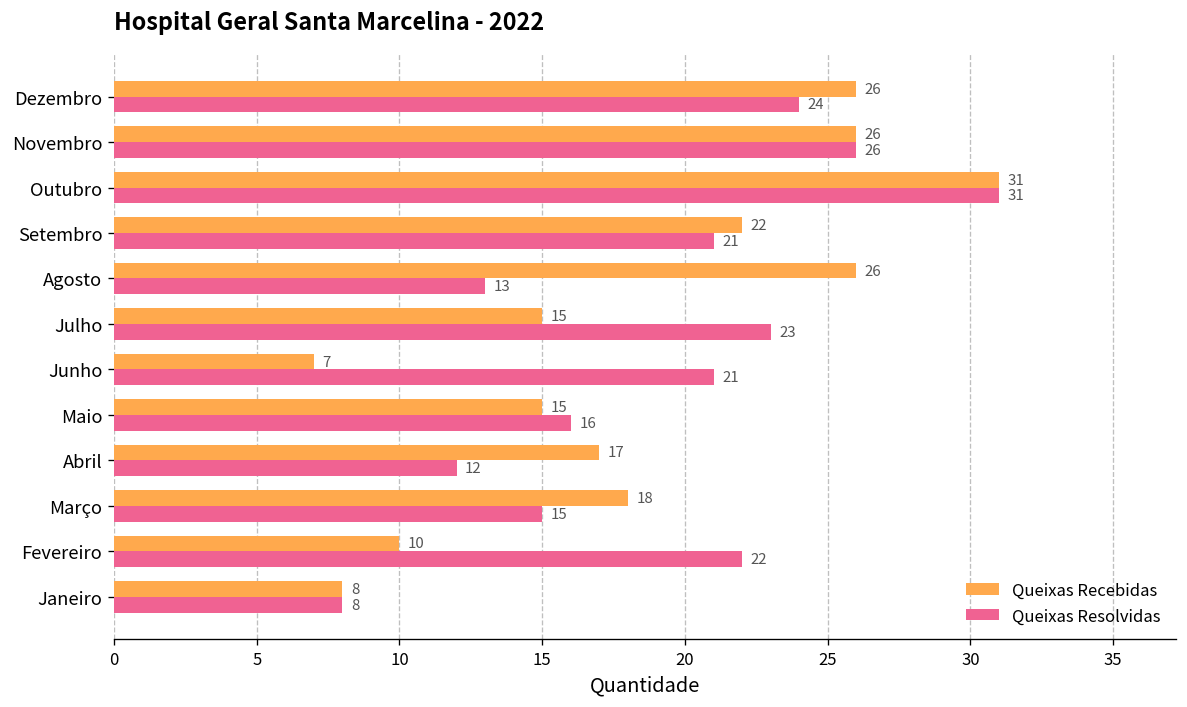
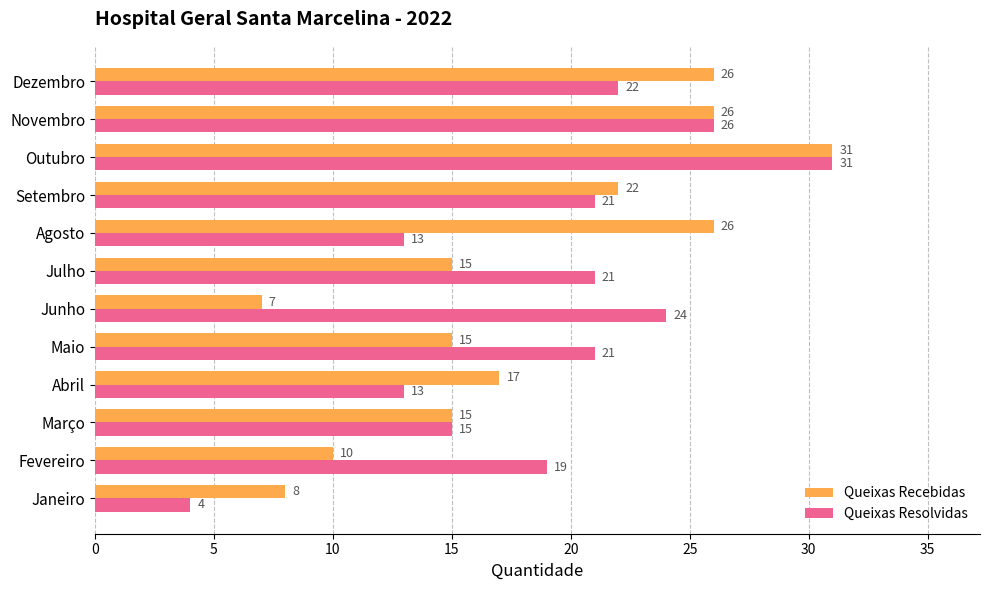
Queixas Resolvidas, Dezembro: 24 -> 22
Queixas Resolvidas, Julho: 23 -> 21
Queixas Resolvidas, Junho: 21 -> 24
Queixas Resolvidas, Maio: 16 -> 21
Queixas Resolvidas, Abril: 12 -> 13
Queixas Recebidas, Março: 18 -> 15
Queixas Resolvidas, Fevereiro: 22 -> 19
Queixas Resolvidas, Janeiro: 8 -> 4
